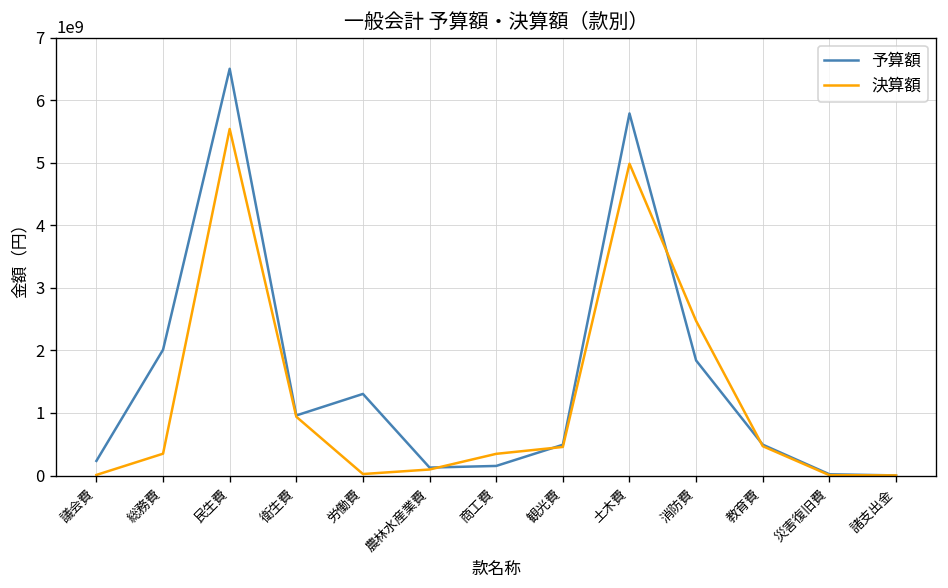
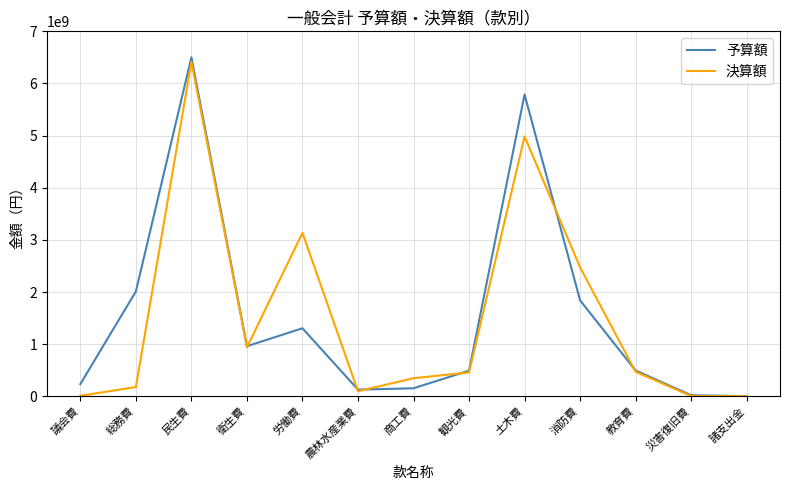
決算額, 総務費: 300000000 -> 200000000
決算額, 民生費: 5500000000 -> 6400000000
決算額, 労働費: 0 -> 3100000000
